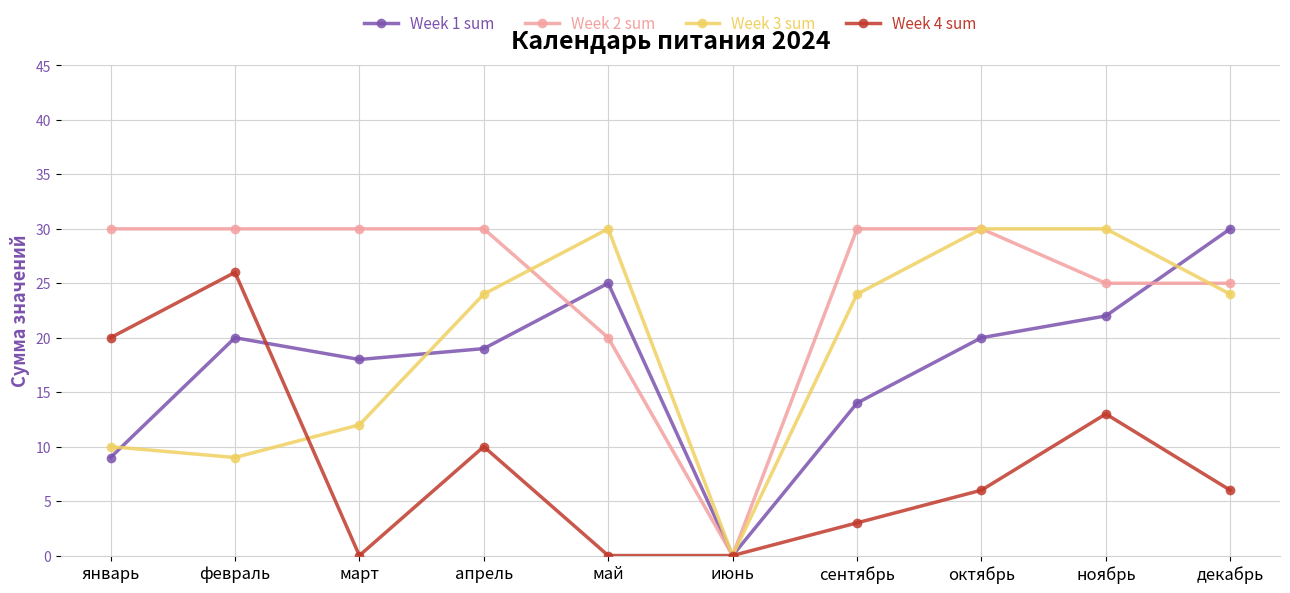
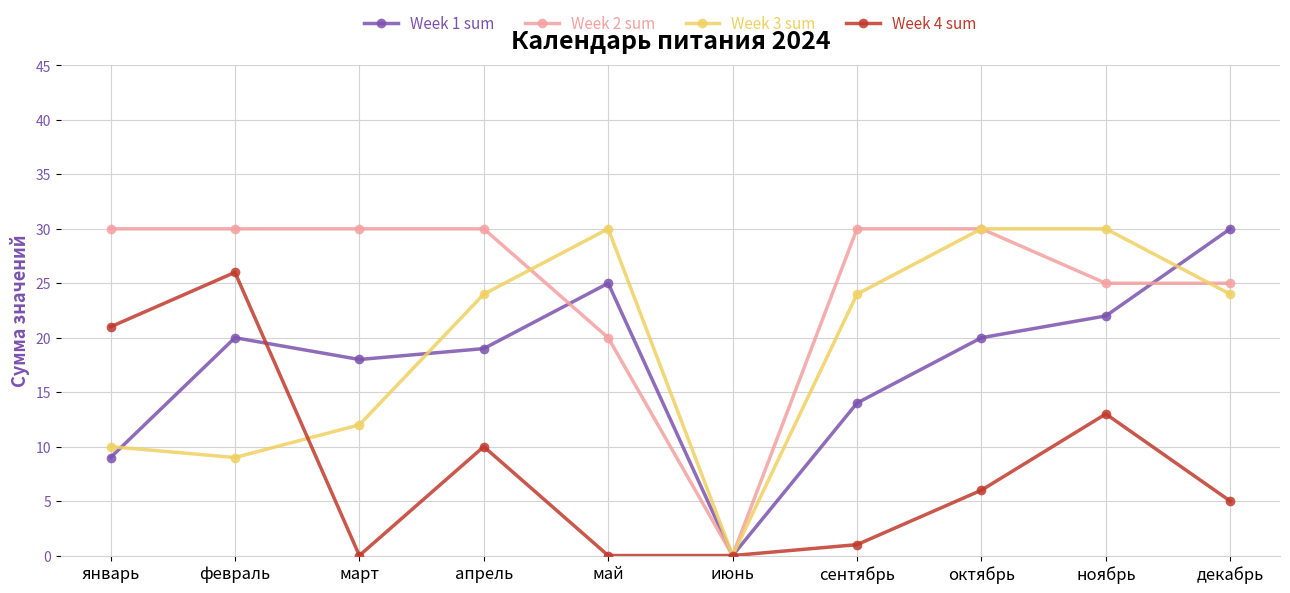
Week 4 sum, январь: 20 -> 21
Week 4 sum, сентябрь: 3 -> 1
Week 4 sum, декабрь: 6 -> 5
